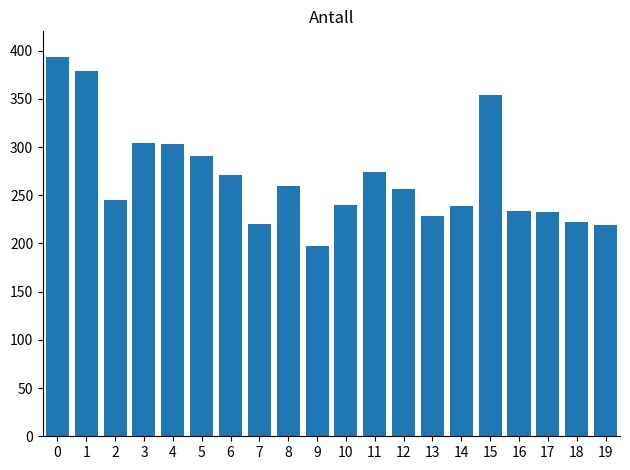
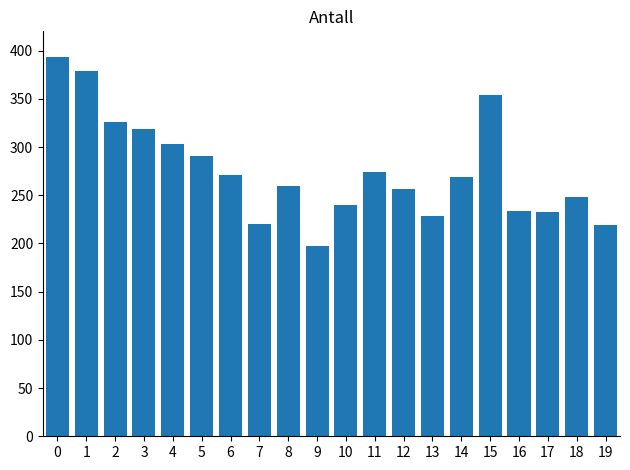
2: 250 -> 330
3: 300 -> 320
14: 240 -> 270
18: 220 -> 250
